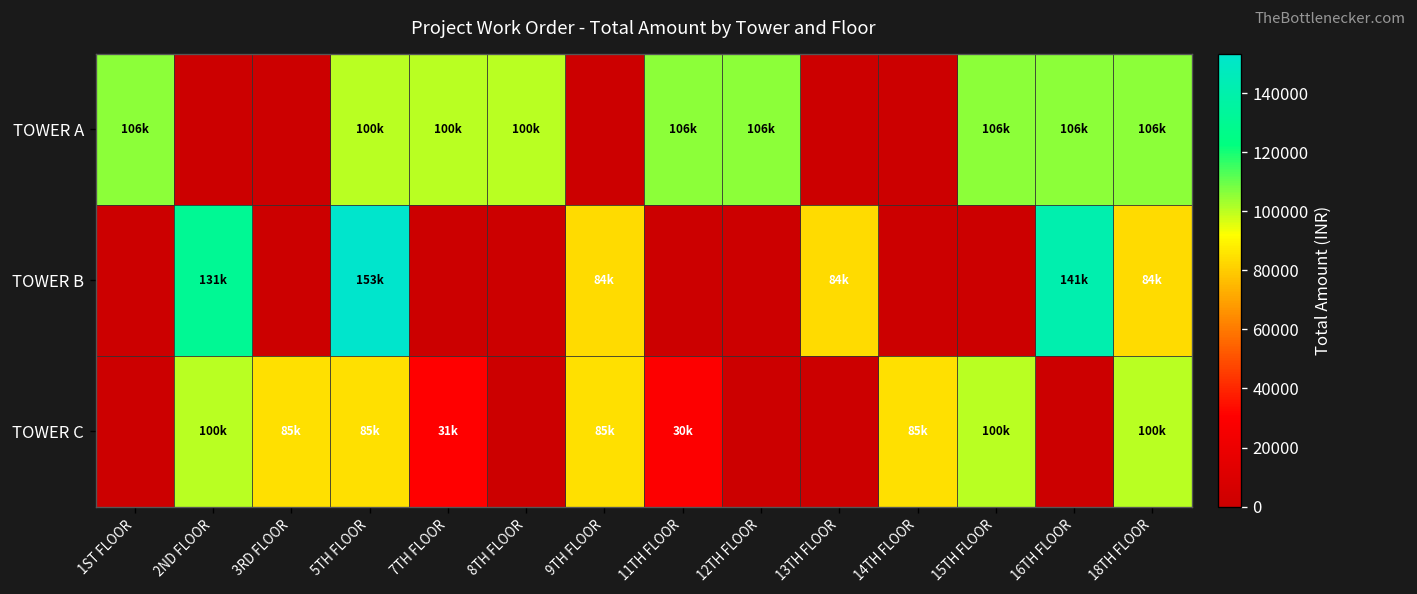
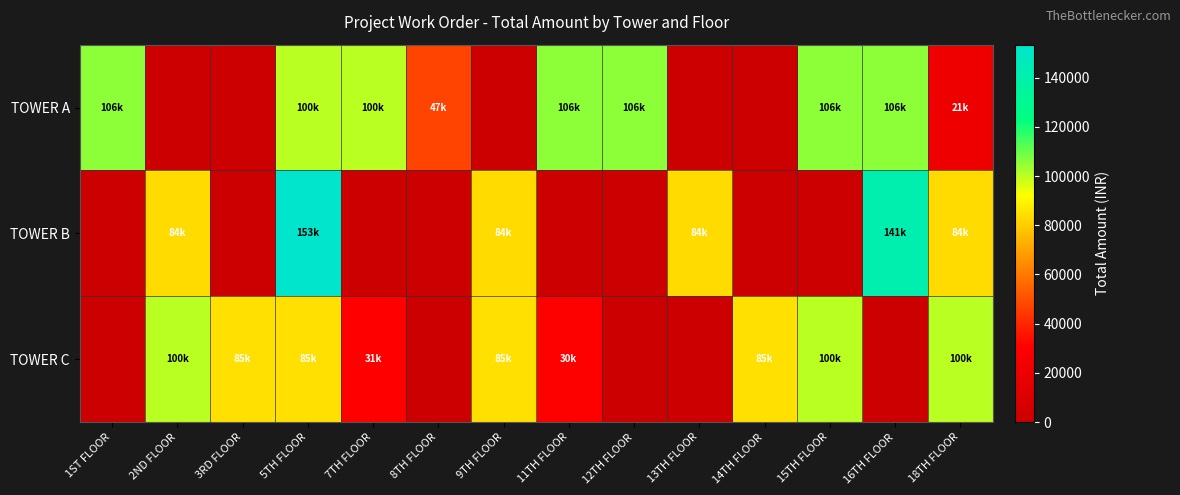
TOWER A, 8TH FLOOR: 100k -> 47k
TOWER A, 18TH FLOOR: 106k -> 21k
TOWER B, 2ND FLOOR: 131k -> 84k
